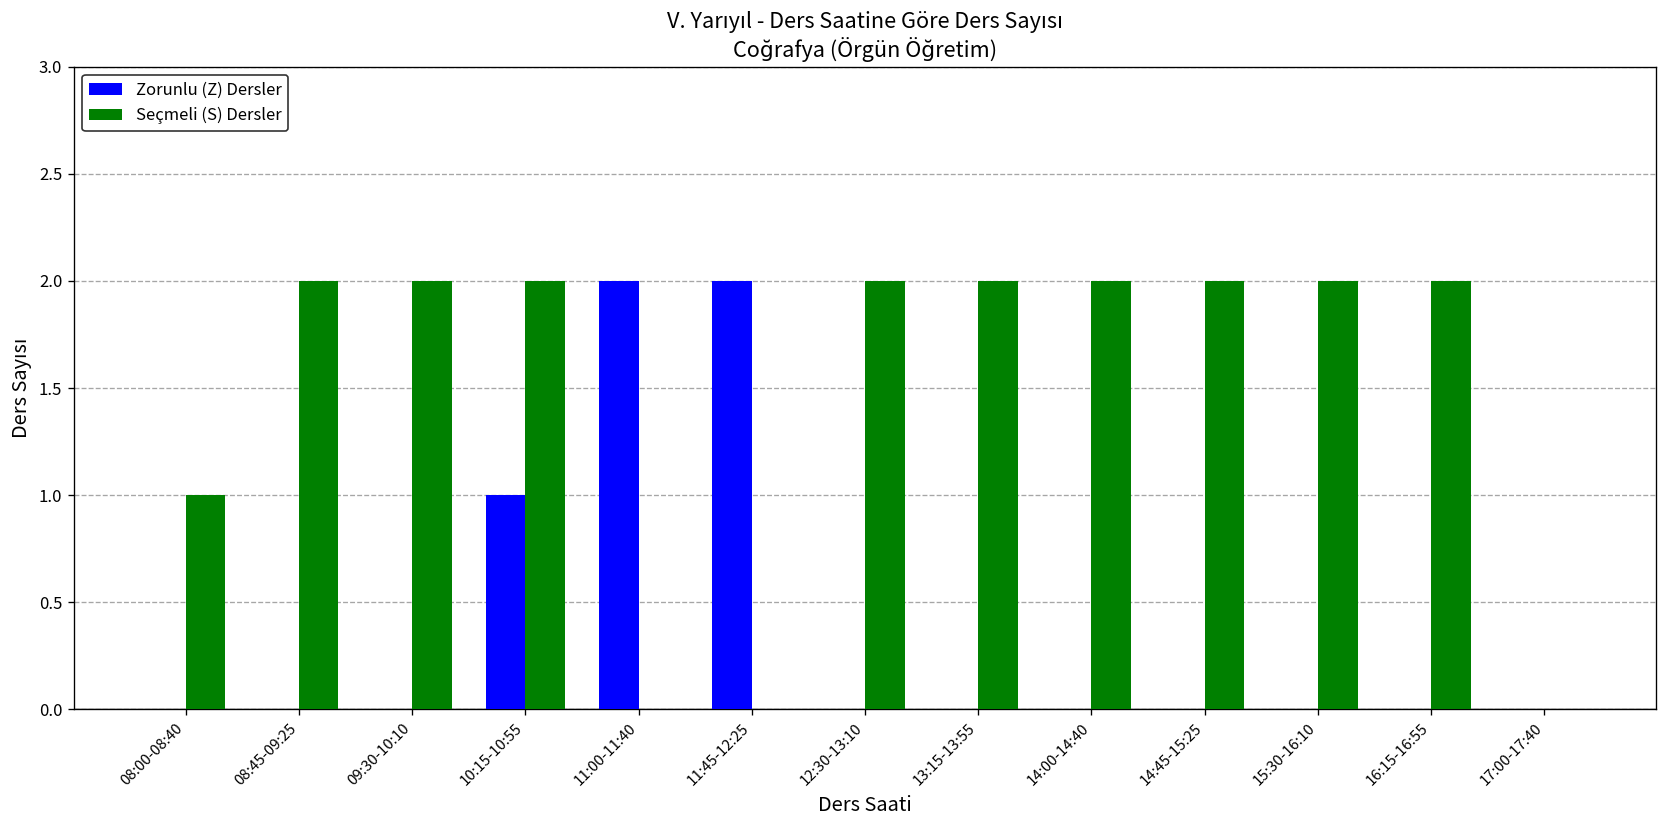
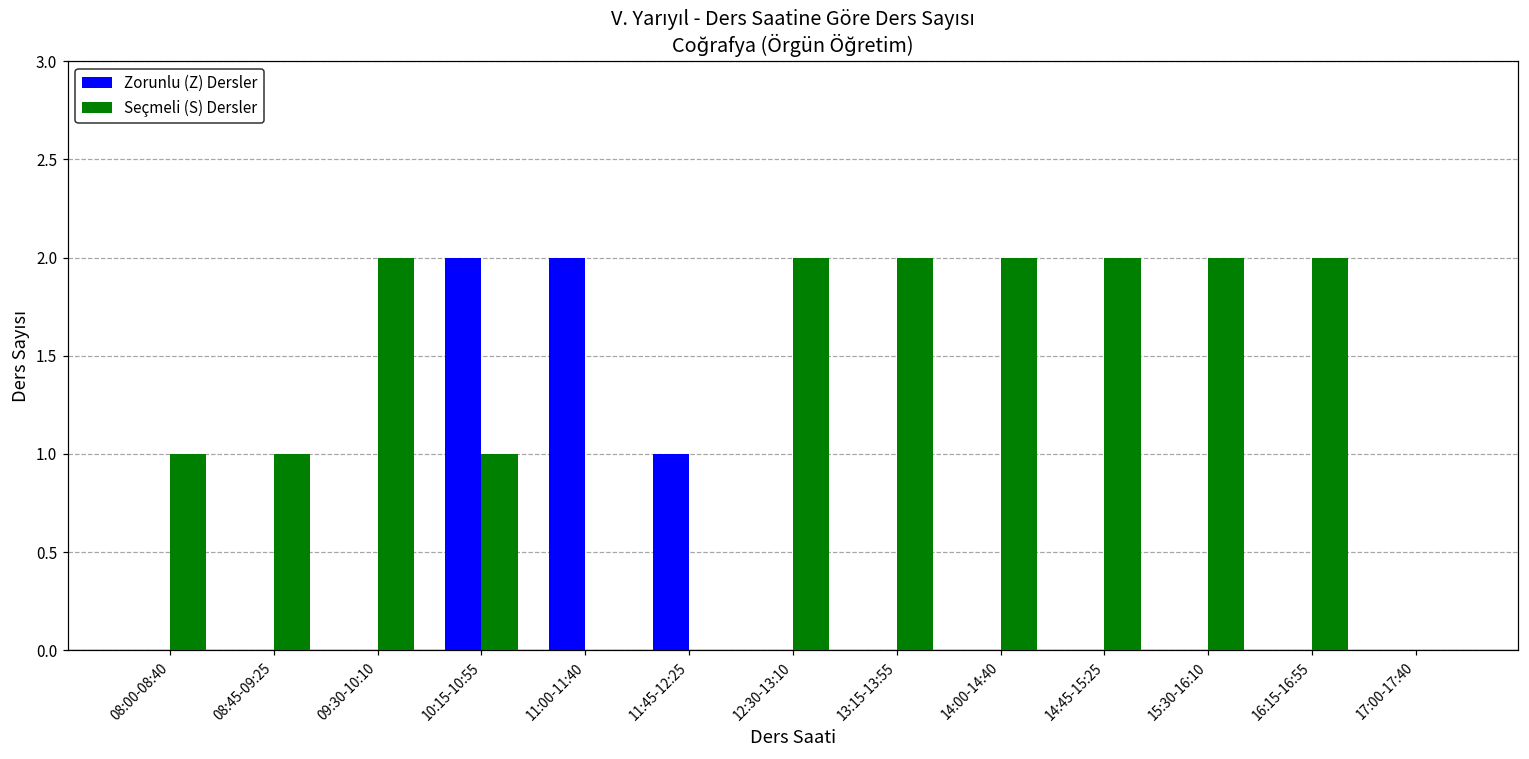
Seçmeli (S) Dersler, 08:45-09:25: 2 -> 1
Zorunlu (Z) Dersler, 10:15-10:55: 1 -> 2
Seçmeli (S) Dersler, 10:15-10:55: 2 -> 1
Zorunlu (Z) Dersler, 11:45-12:25: 2 -> 1
